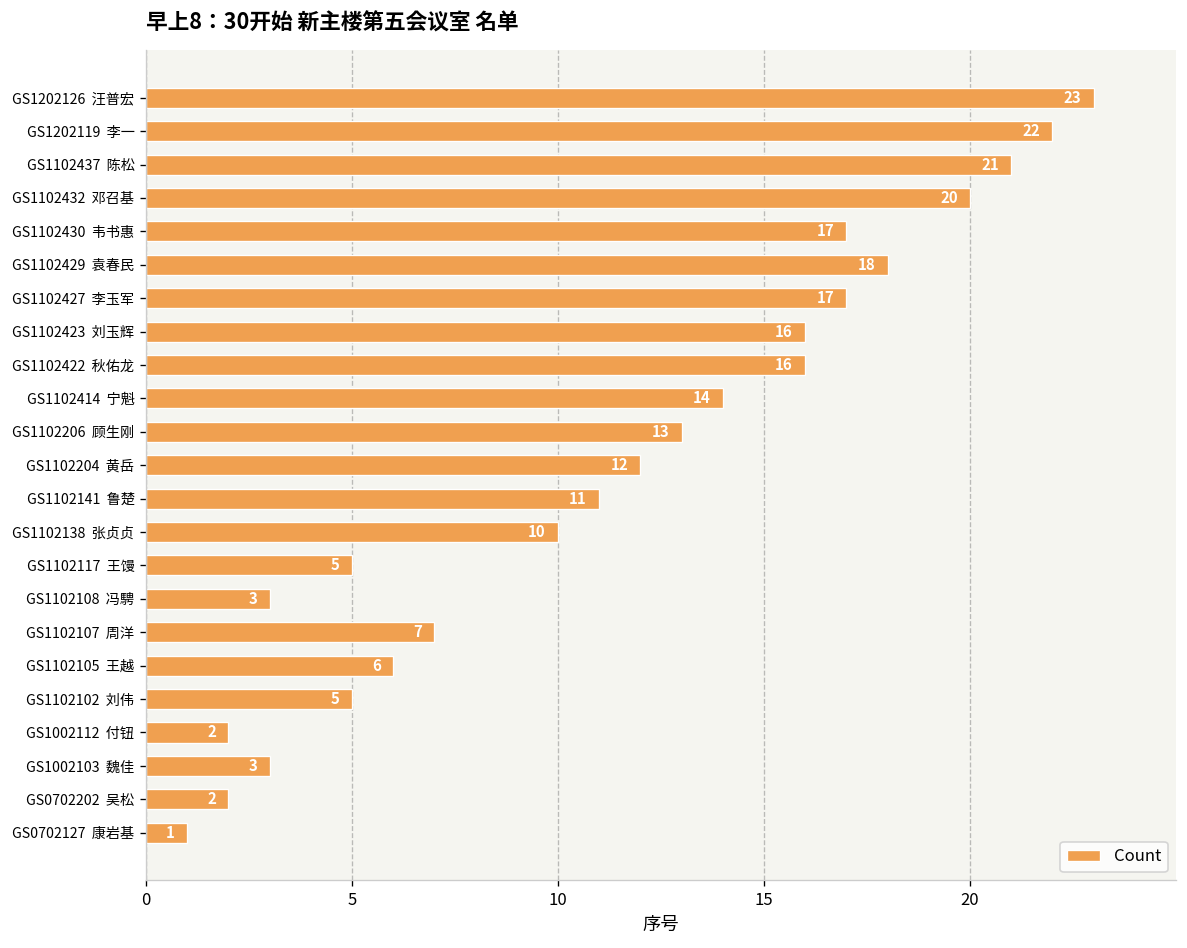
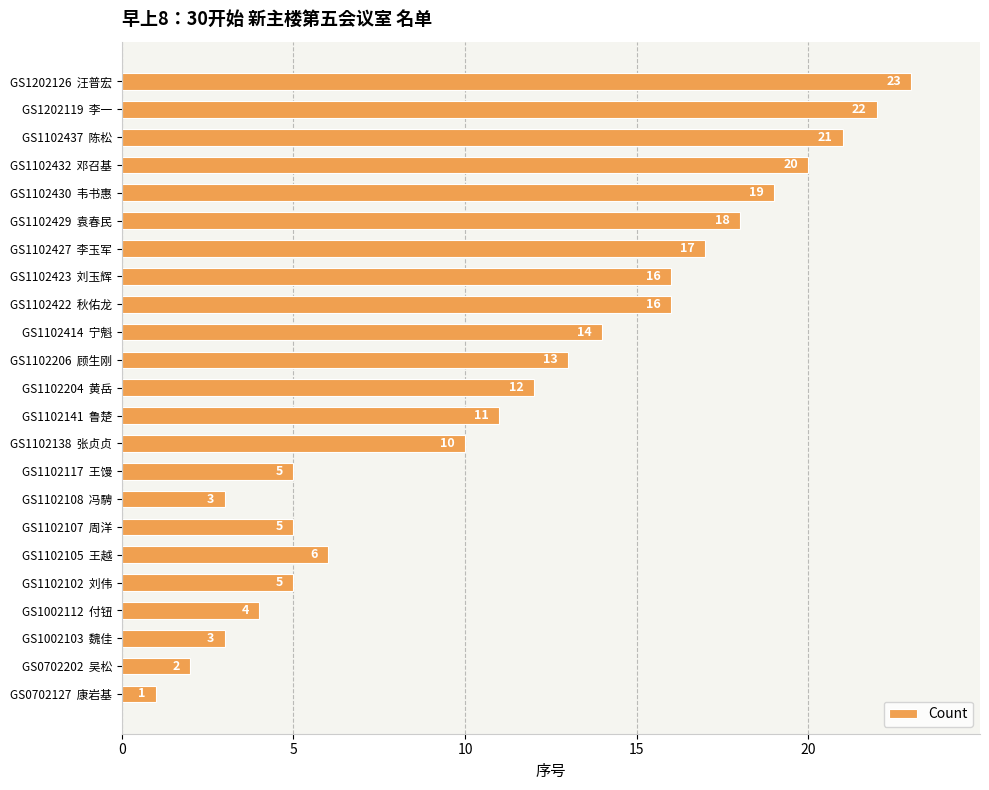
GS1102430 韦书惠: 17 -> 19
GS1102107 周洋: 7 -> 5
GS1002112 付钮: 2 -> 4
